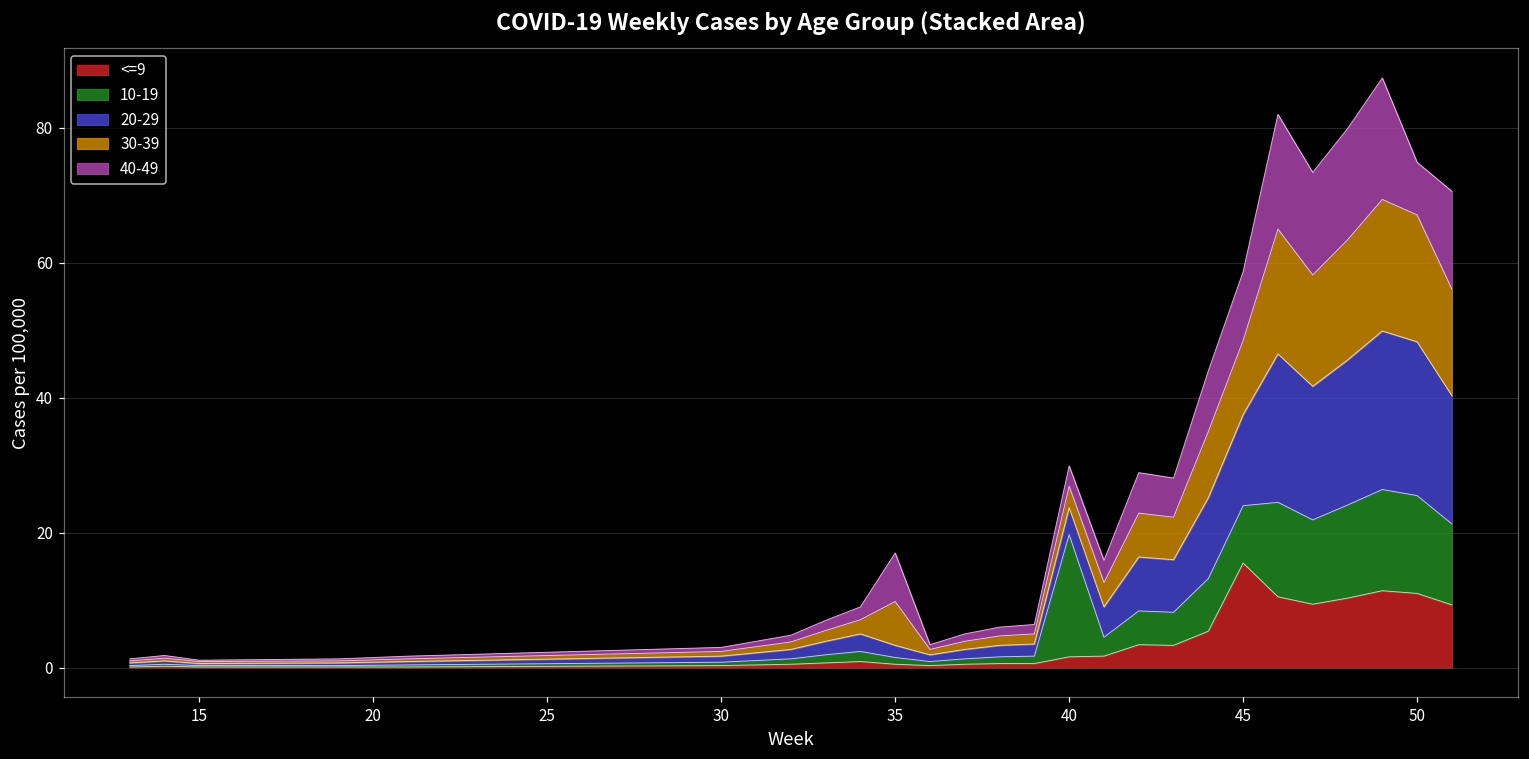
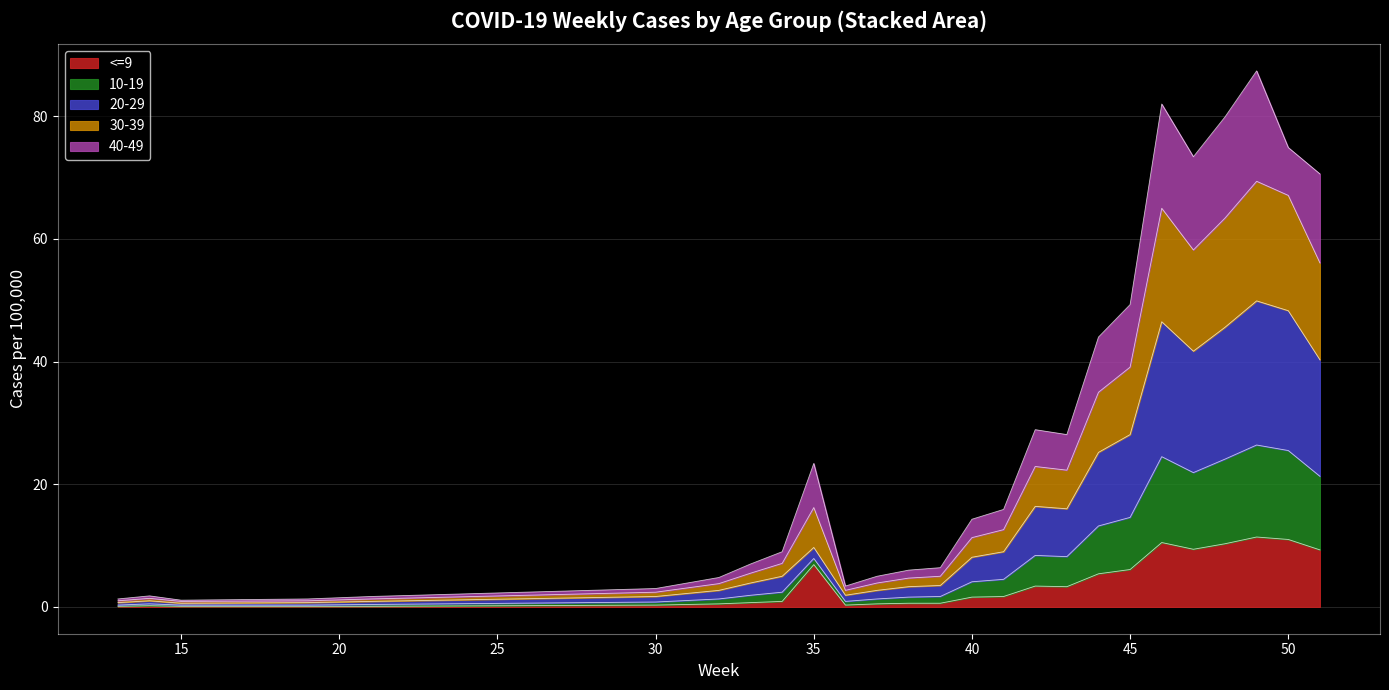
<=9, 35: 1 -> 7
10-19, 40: 18 -> 2
<=9, 45: 16 -> 6
